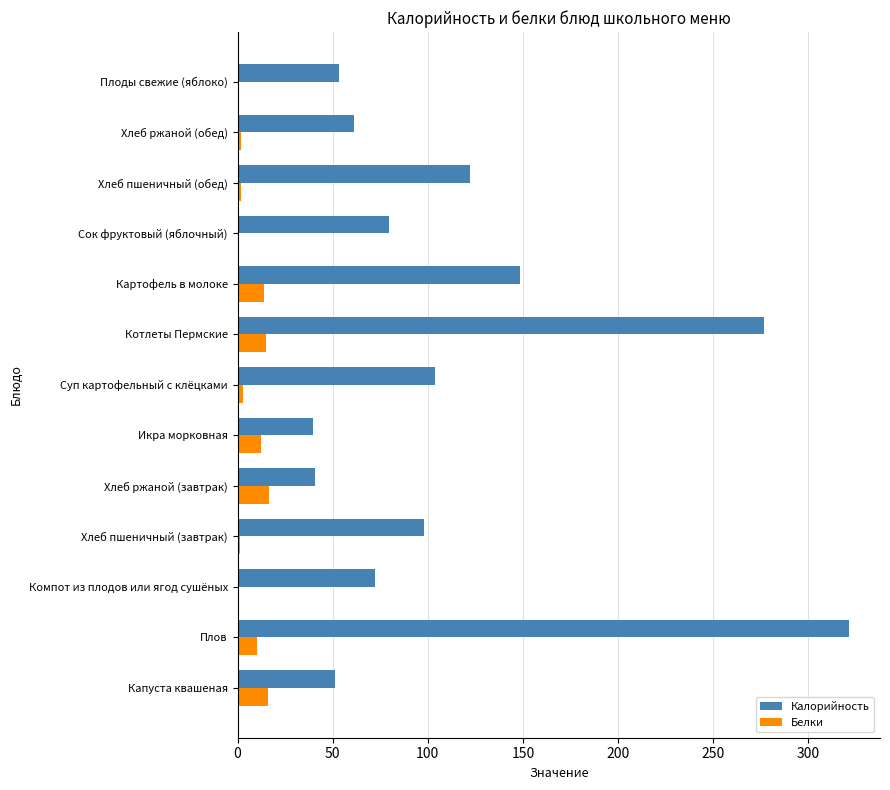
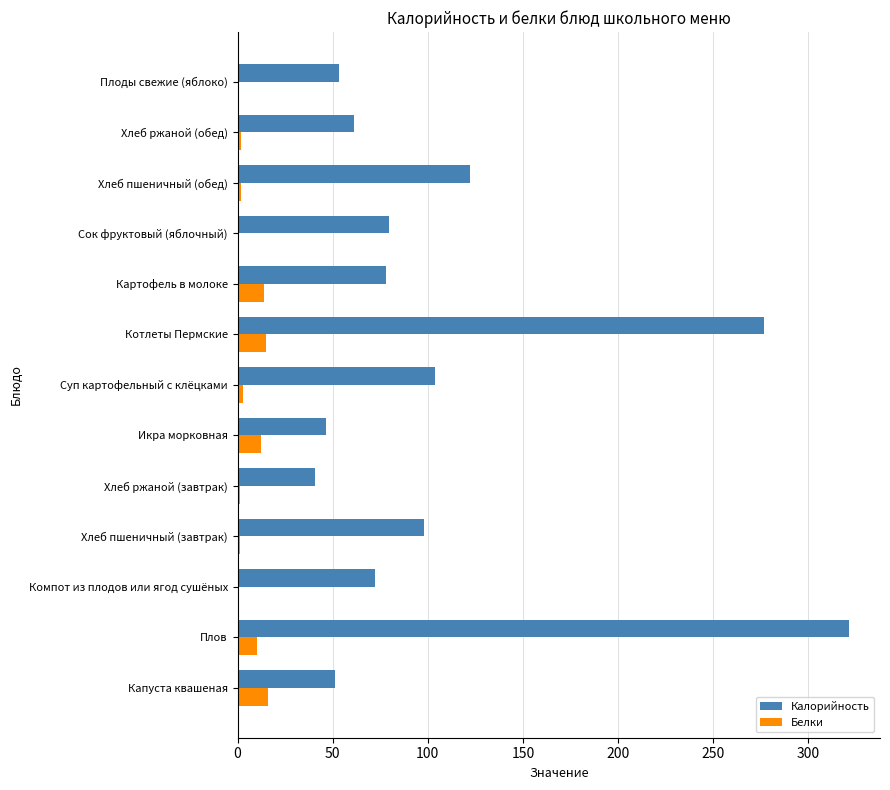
Калорийность, Картофель в молоке: 149 -> 78
Калорийность, Икра морковная: 40 -> 46
Белки, Хлеб ржаной (завтрак): 16 -> 1
